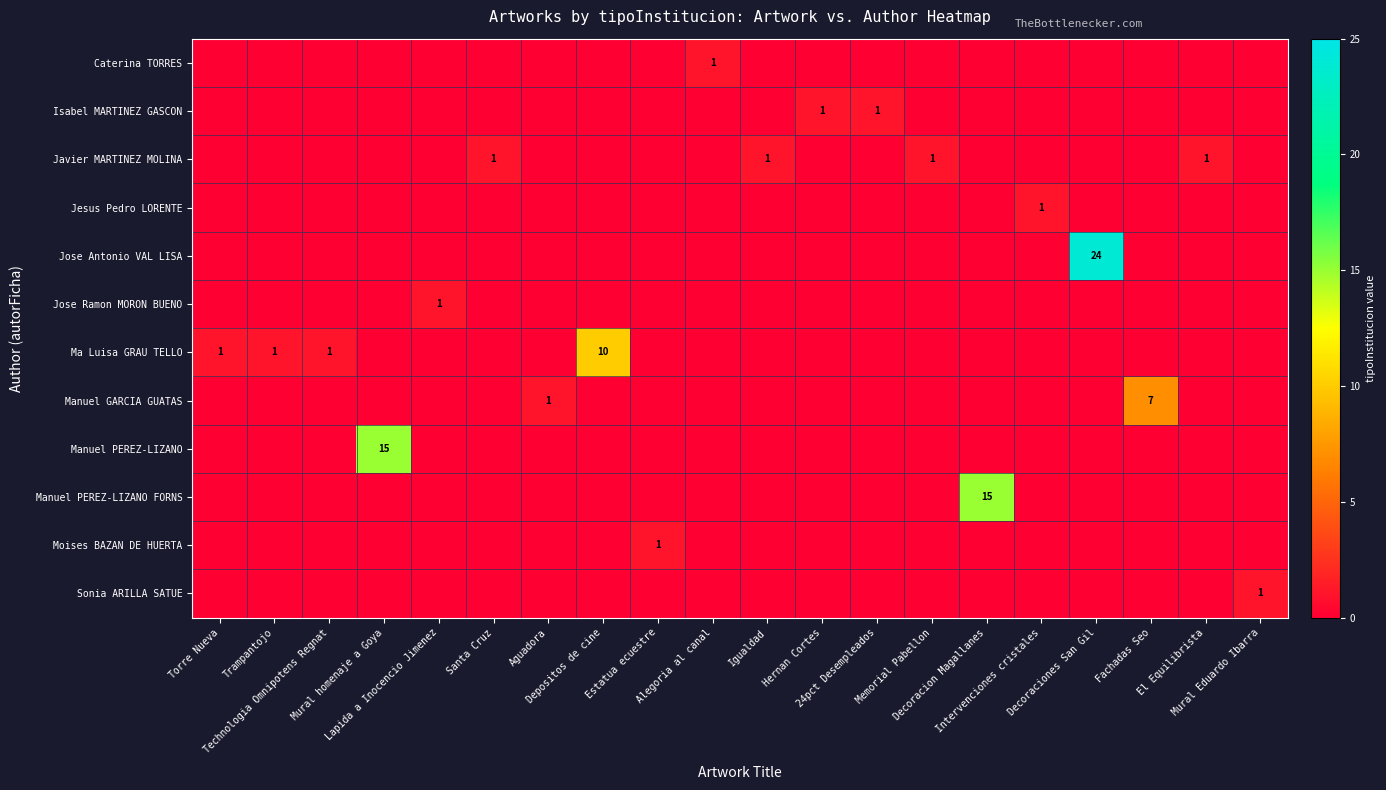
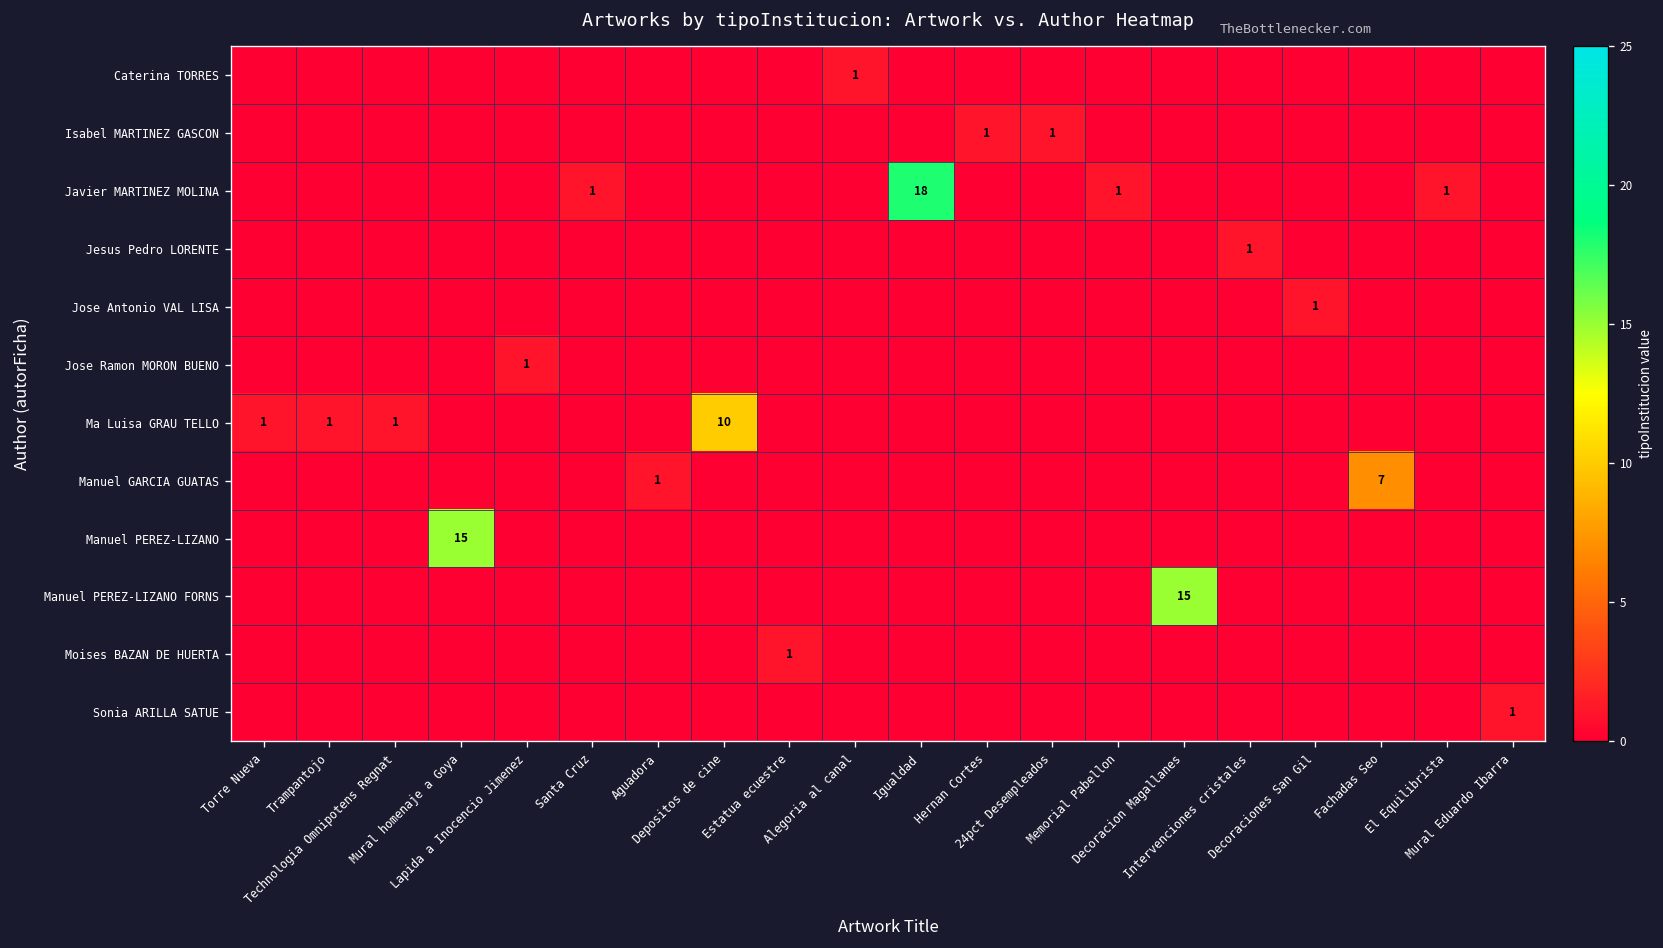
Javier MARTINEZ MOLINA, Igualdad: 1 -> 18
Jose Antonio VAL LISA, Decoraciones San Gil: 24 -> 1
